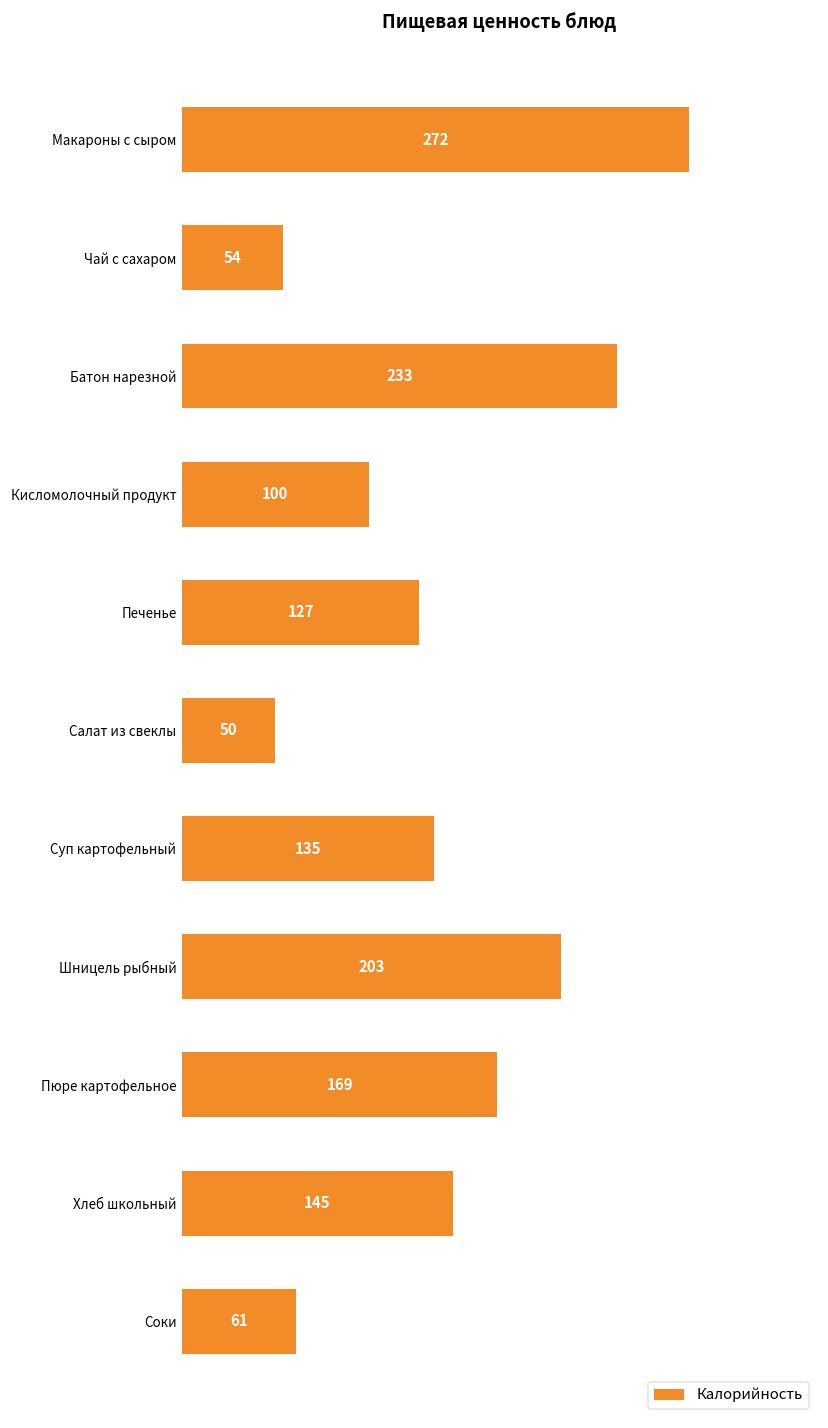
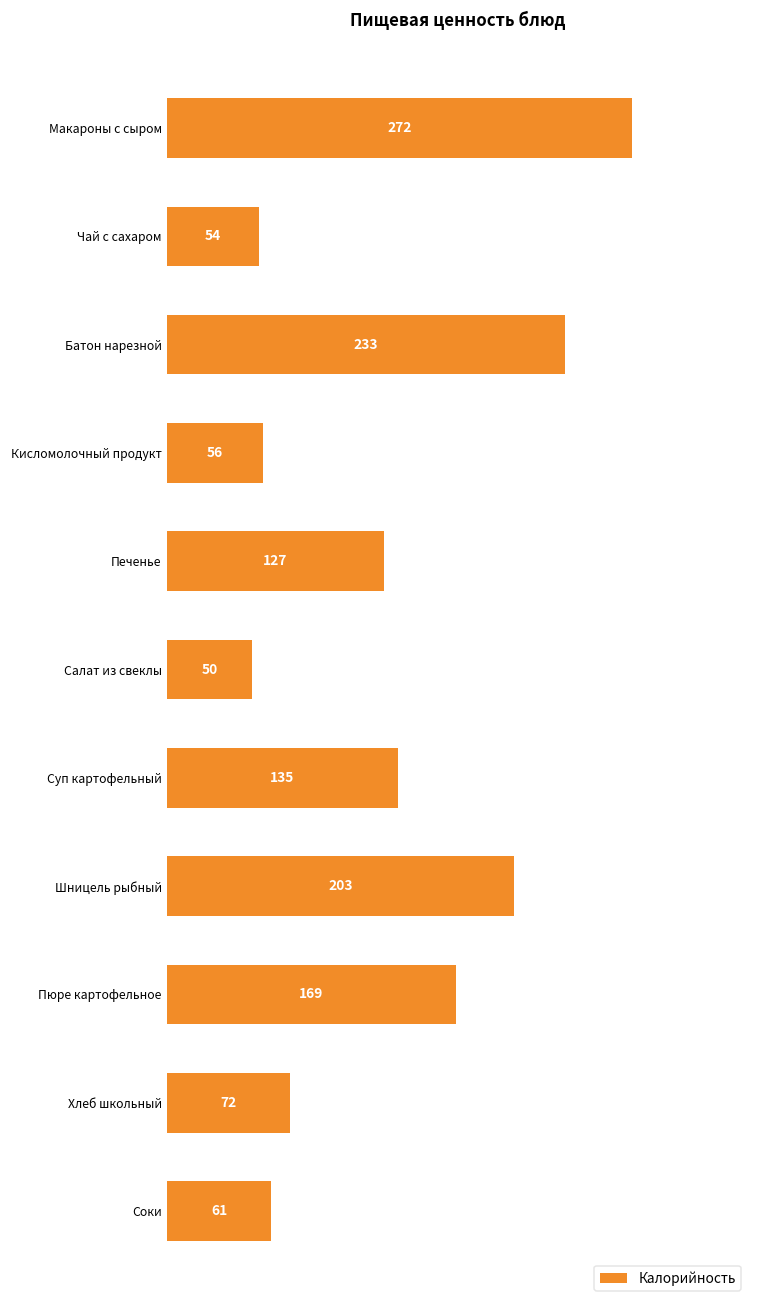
Кисломолочный продукт: 100 -> 56
Хлеб школьный: 145 -> 72
